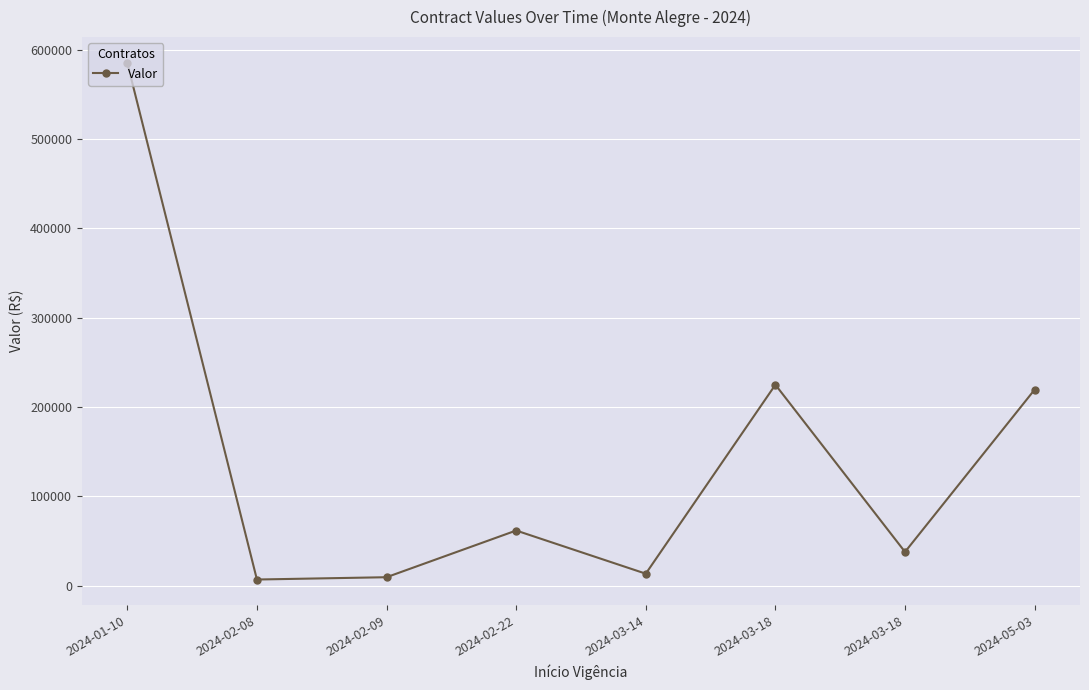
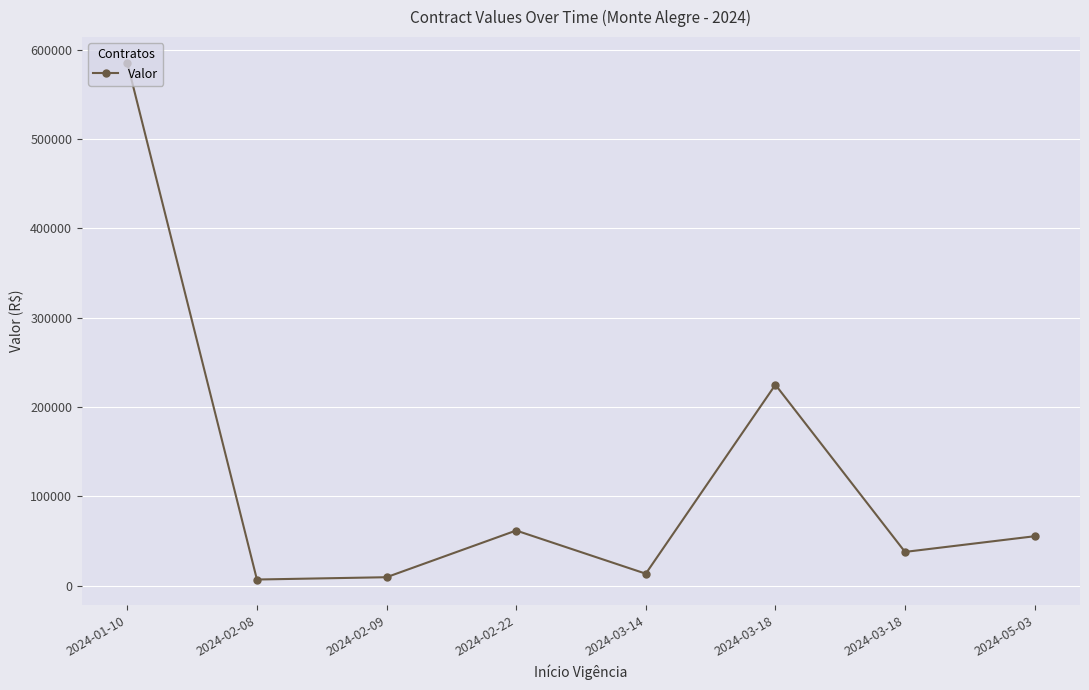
2024-05-03: 220000 -> 60000
